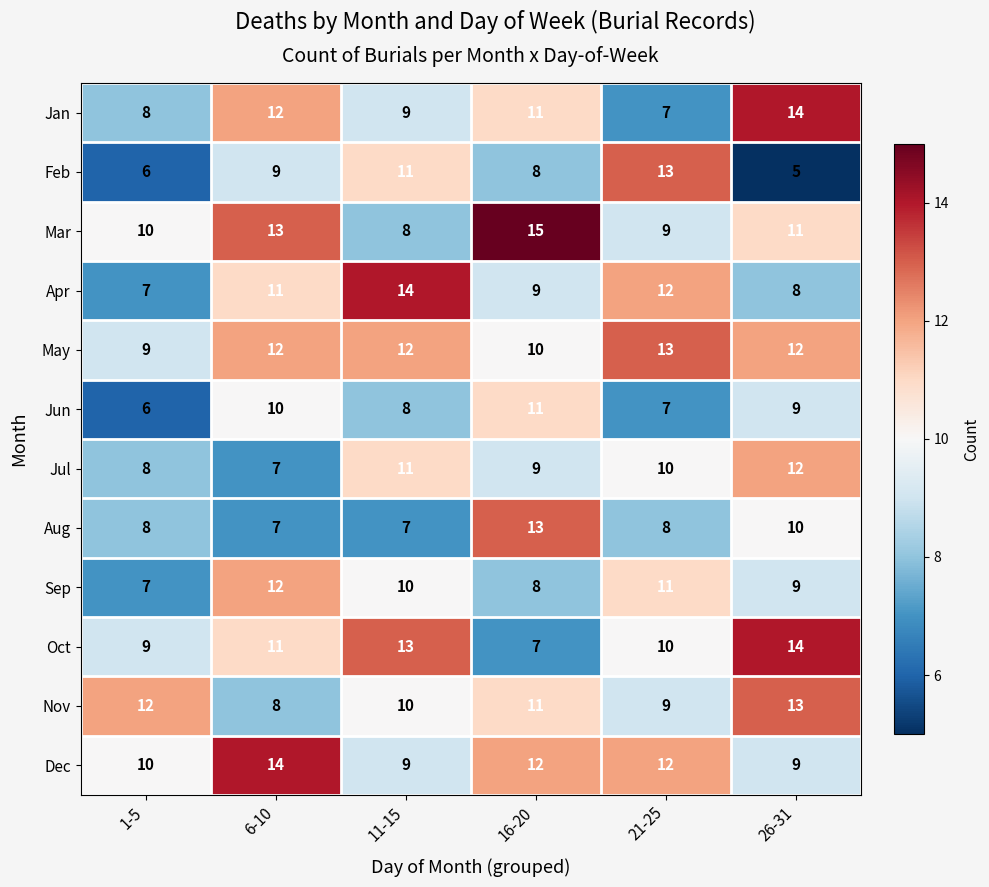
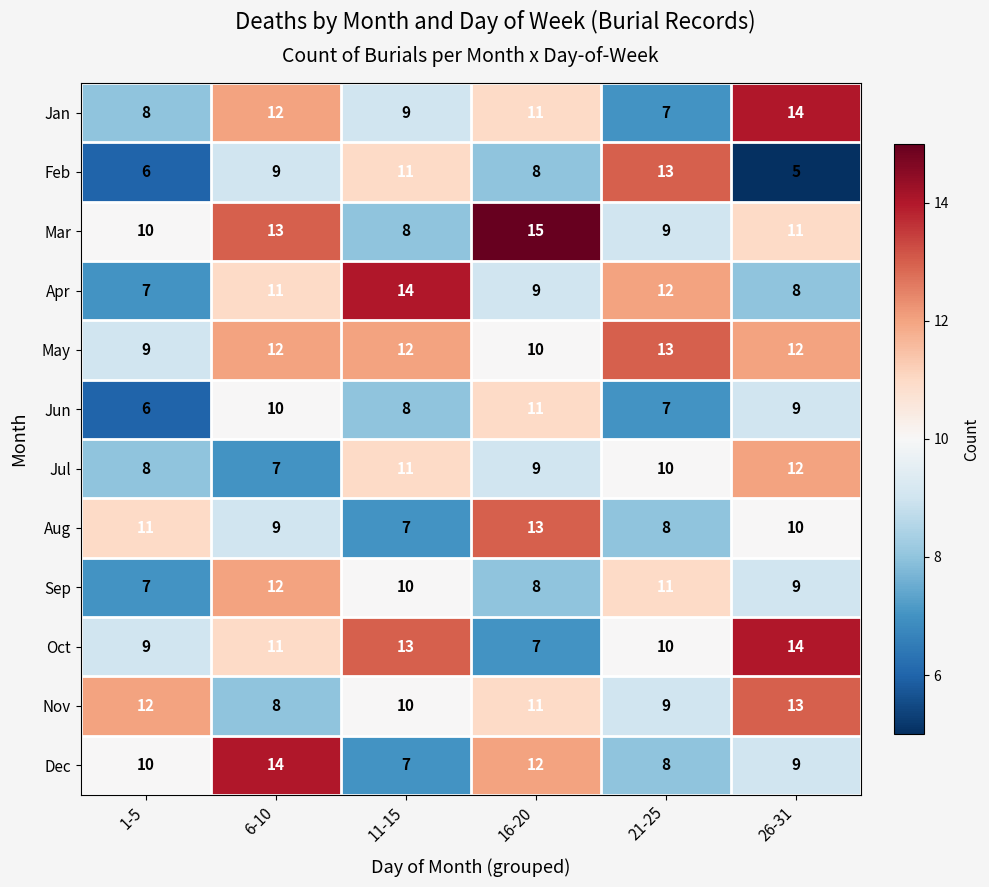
Aug, 1-5: 8 -> 11
Aug, 6-10: 7 -> 9
Dec, 11-15: 9 -> 7
Dec, 21-25: 12 -> 8
